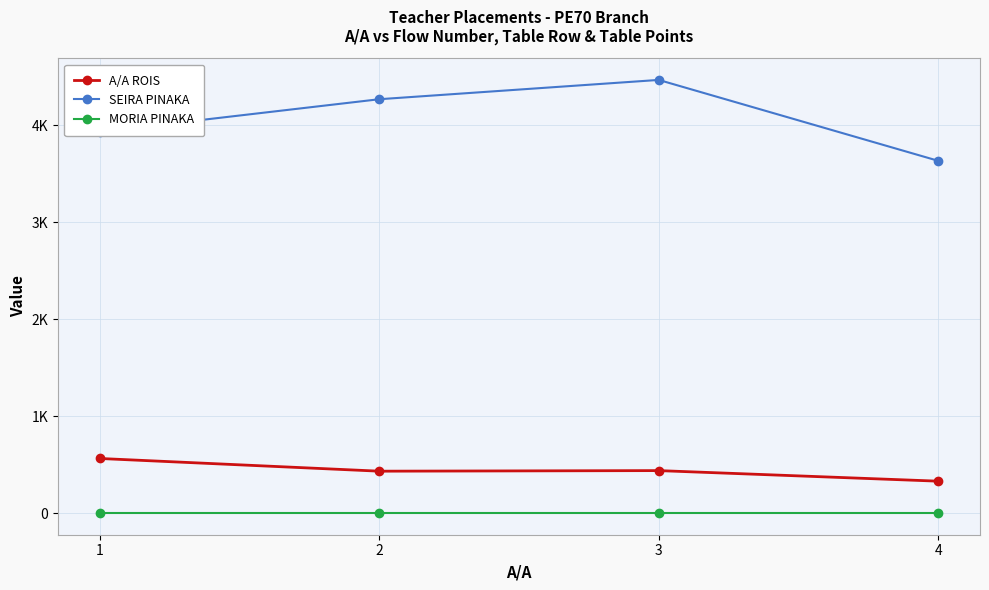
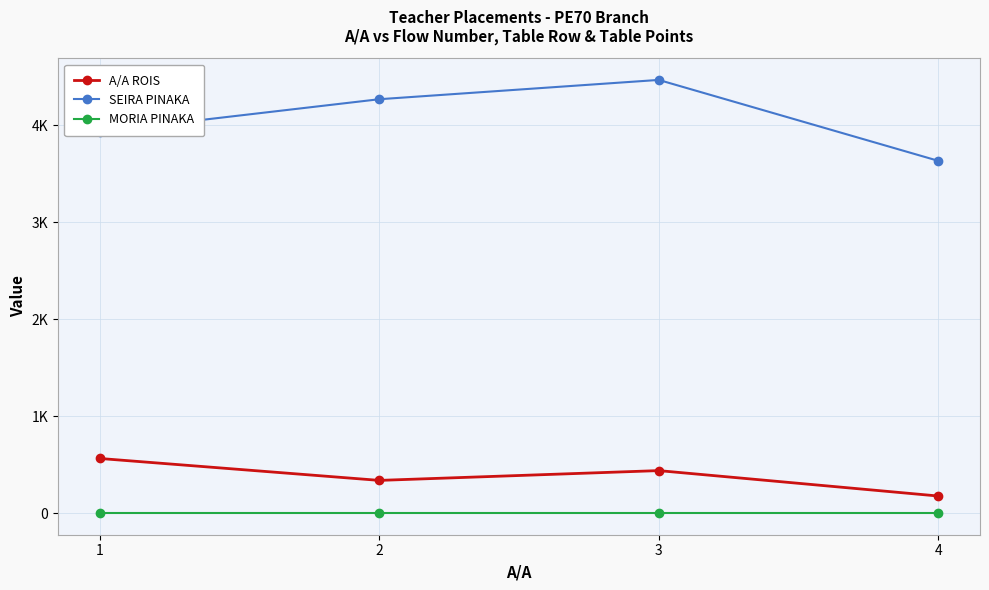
A/A ROIS, 2: 400 -> 300
A/A ROIS, 4: 300 -> 200
